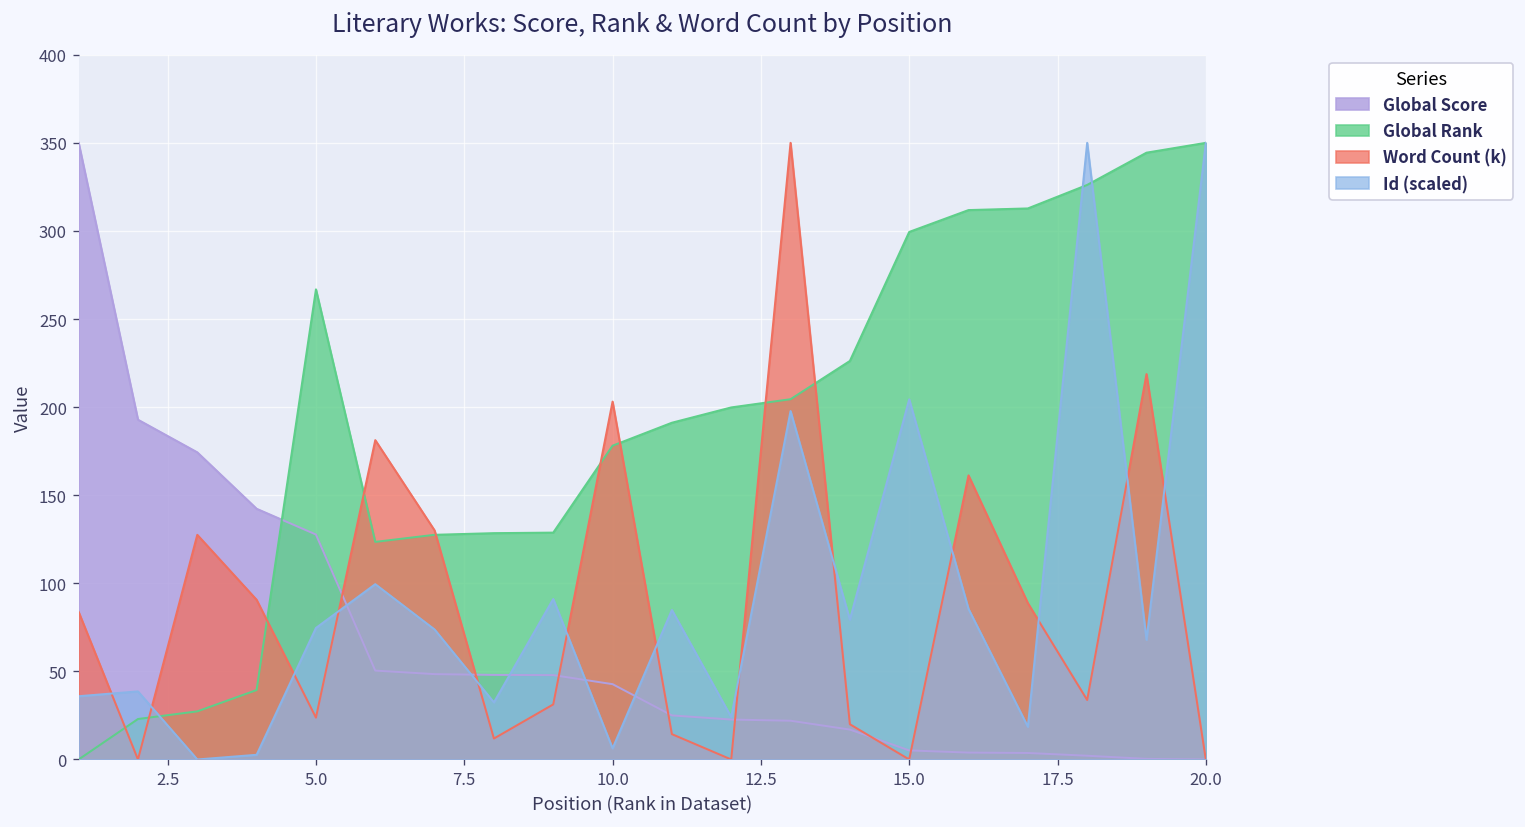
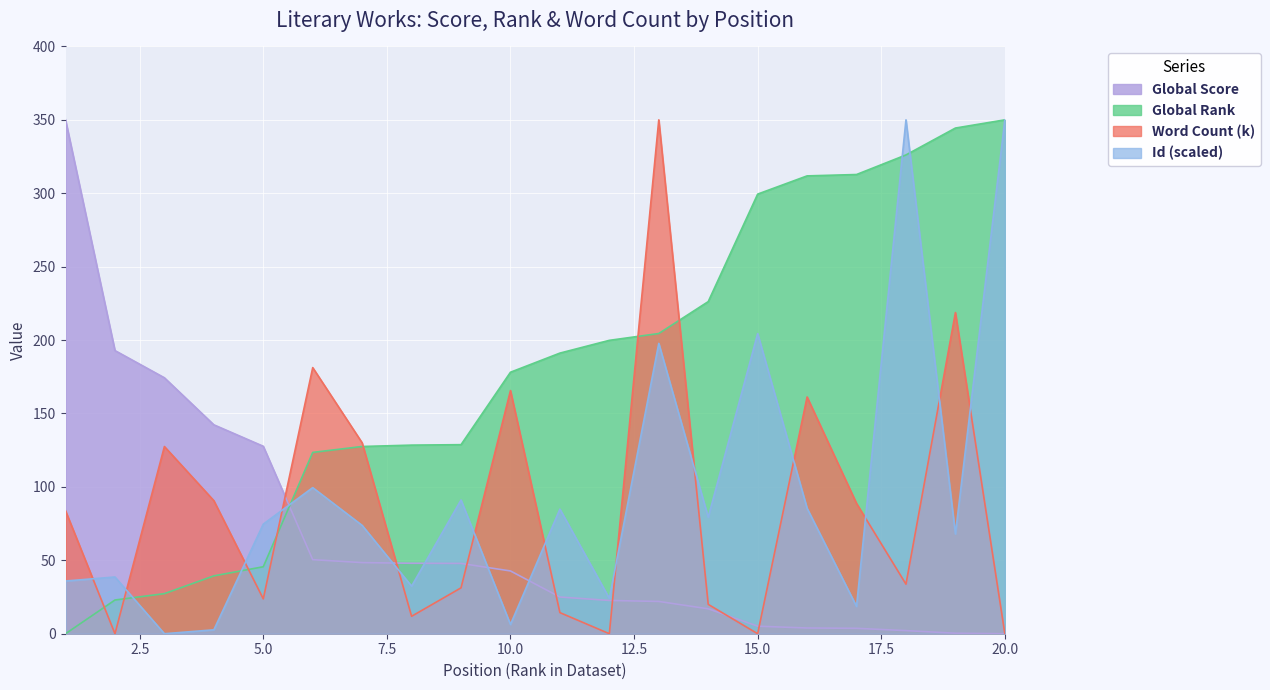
Global Rank, 5.0: 267 -> 46
Word Count (k), 10.0: 203 -> 166
